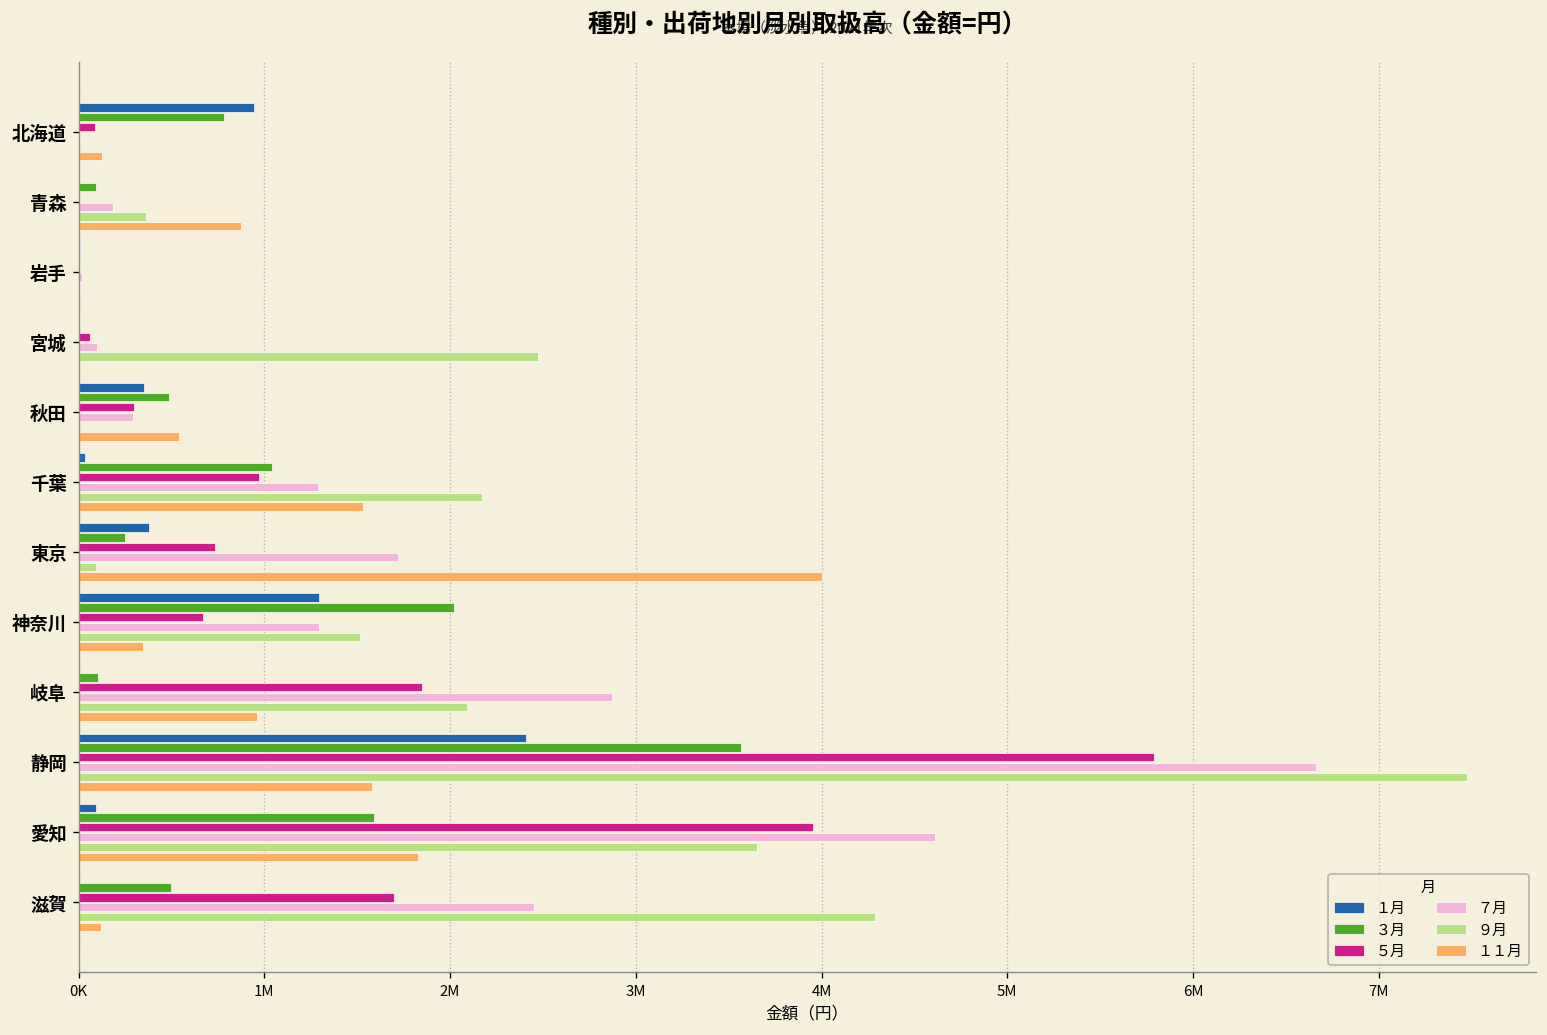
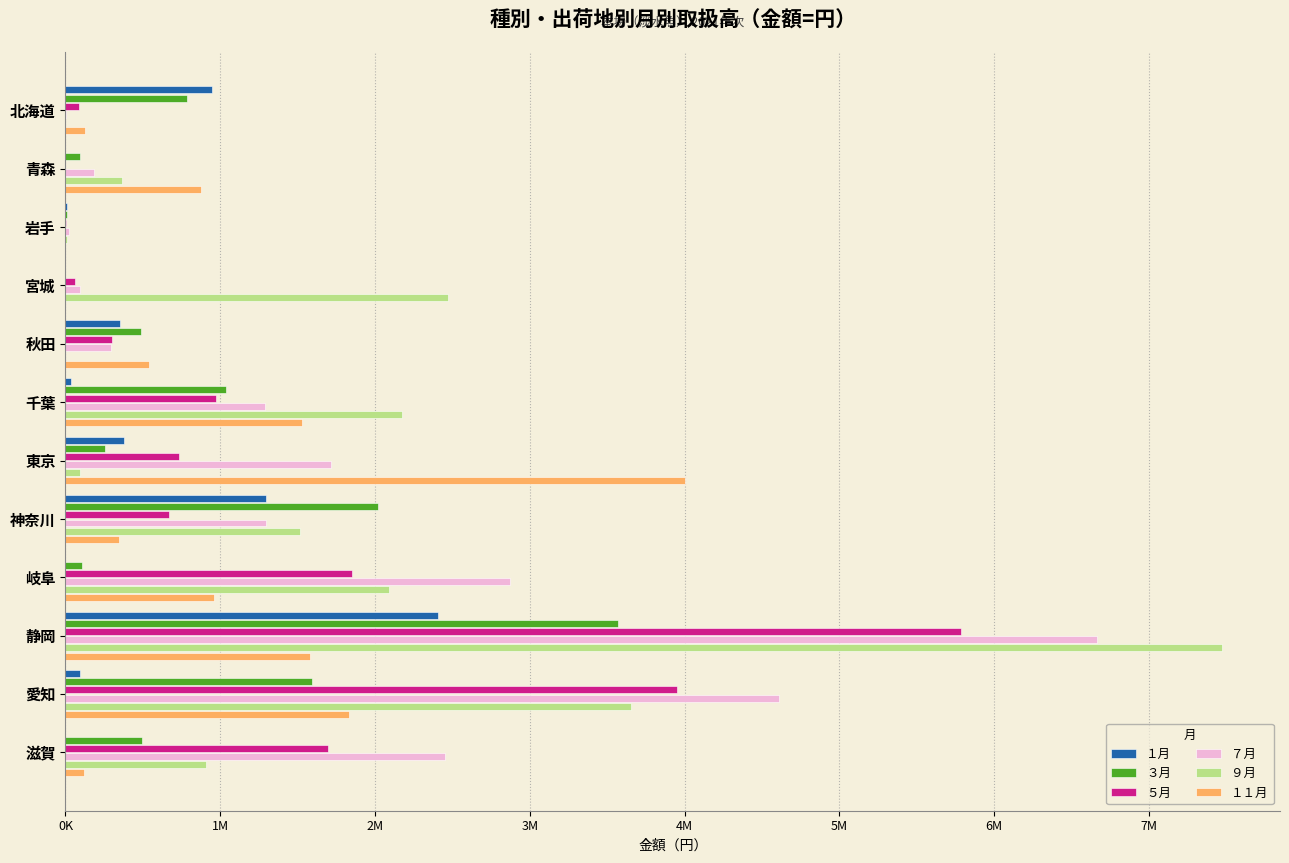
９月, 滋賀: 4290000 -> 910000
